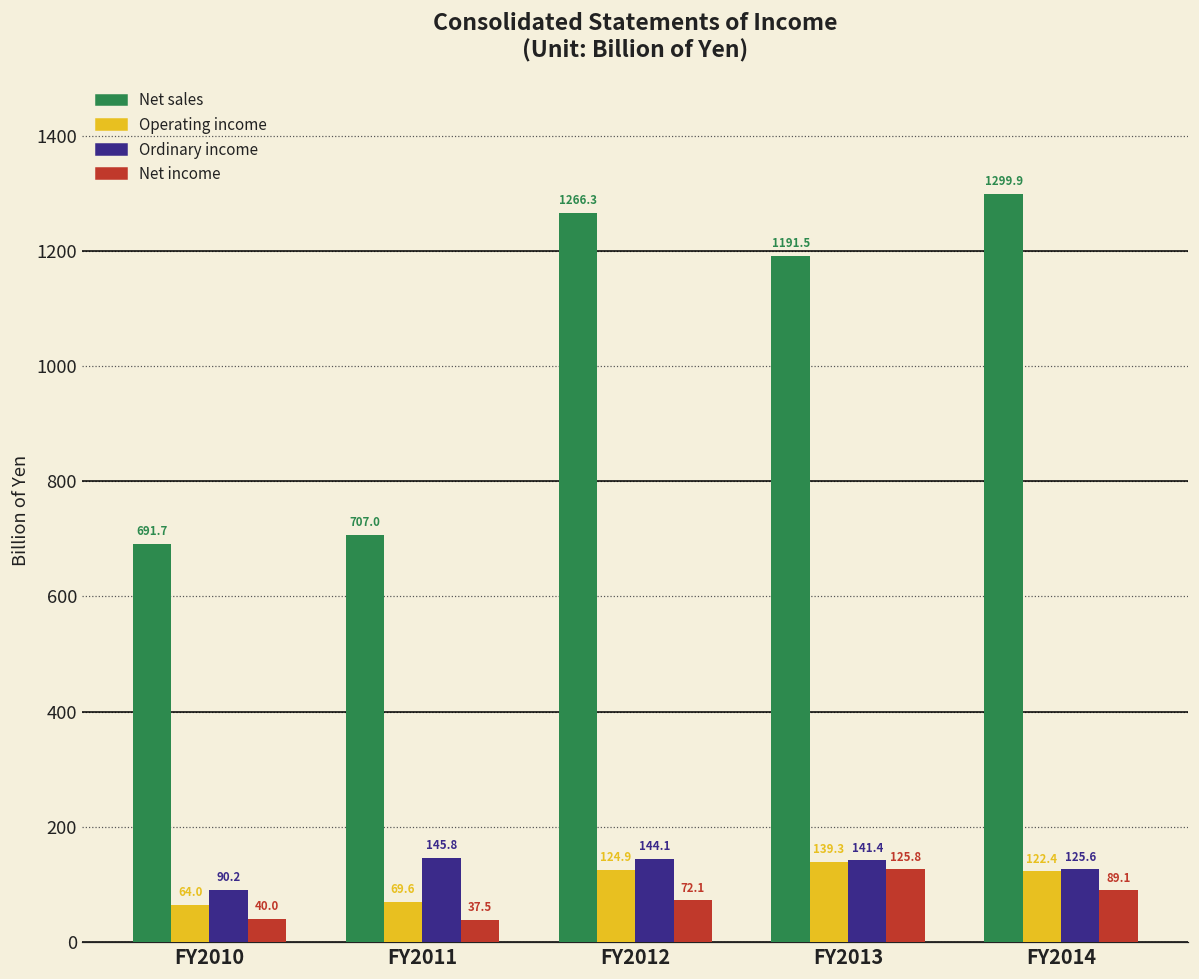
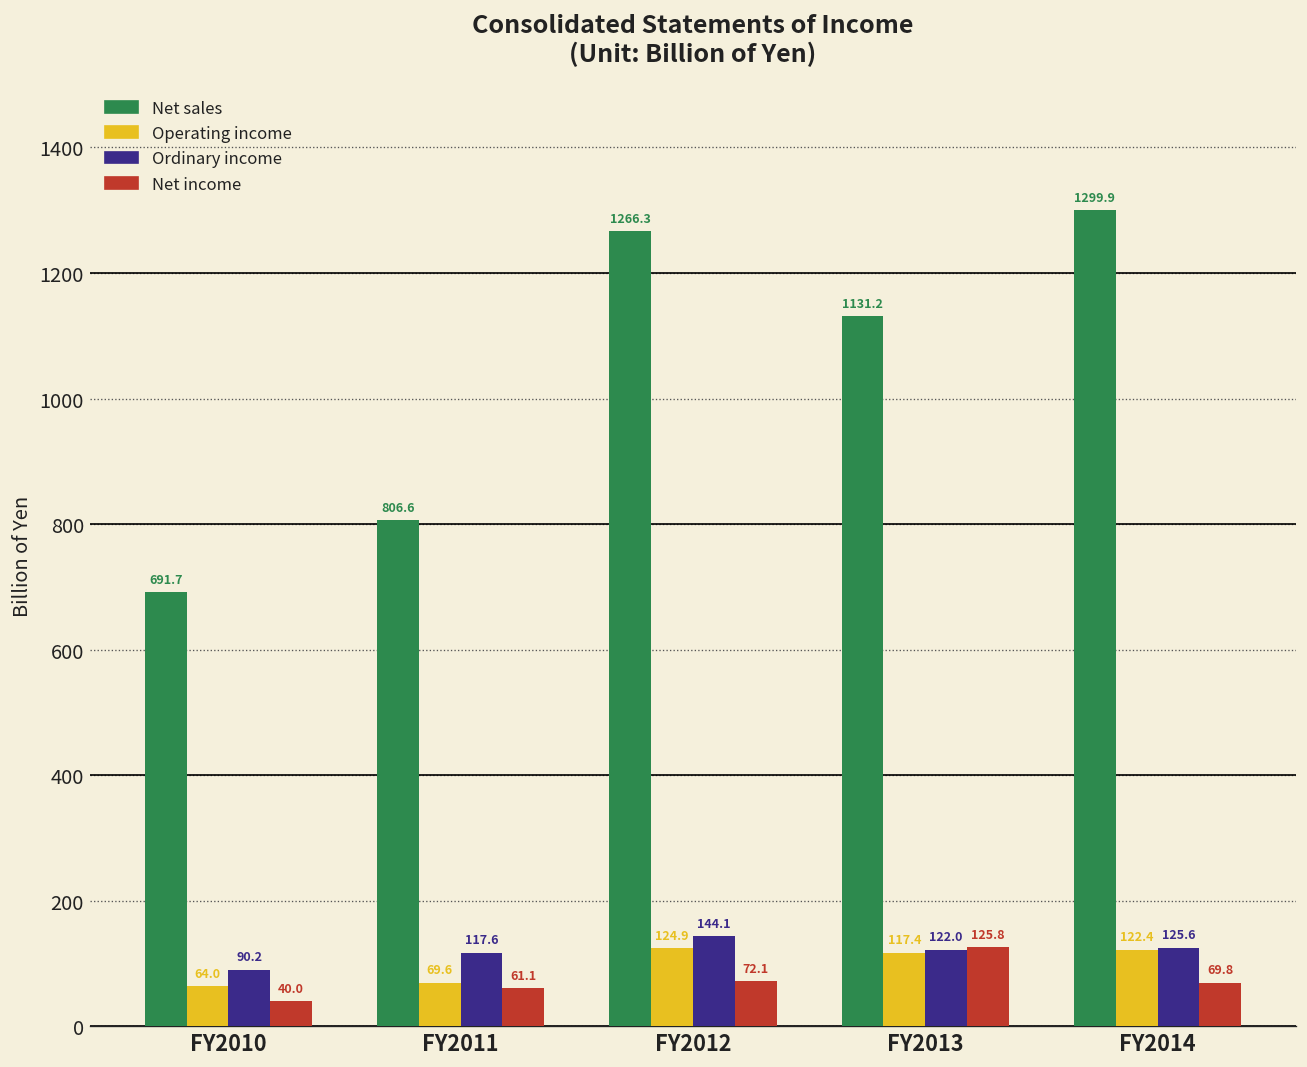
Net sales, FY2011: 707.0 -> 806.6
Ordinary income, FY2011: 145.8 -> 117.6
Net income, FY2011: 37.5 -> 61.1
Net sales, FY2013: 1191.5 -> 1131.2
Operating income, FY2013: 139.3 -> 117.4
Ordinary income, FY2013: 141.4 -> 122.0
Net income, FY2014: 89.1 -> 69.8
